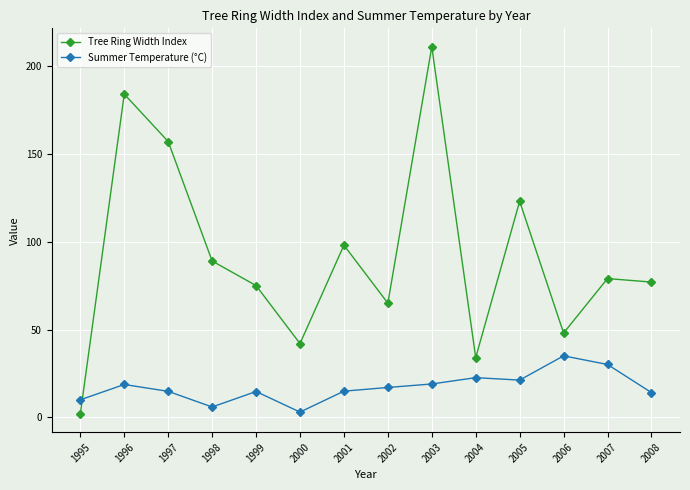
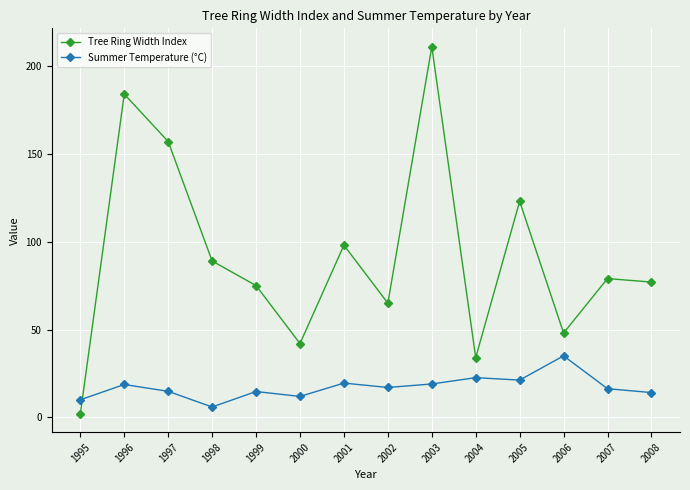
Summer Temperature (°C), 2000: 3 -> 12
Summer Temperature (°C), 2001: 15 -> 20
Summer Temperature (°C), 2007: 30 -> 16
